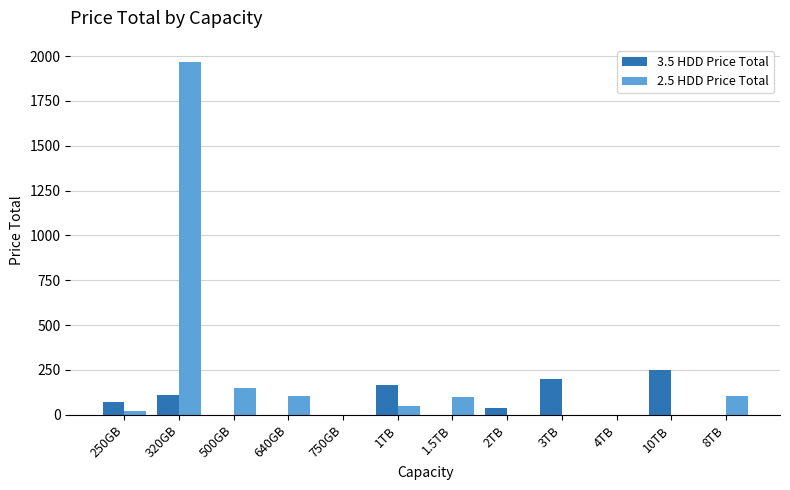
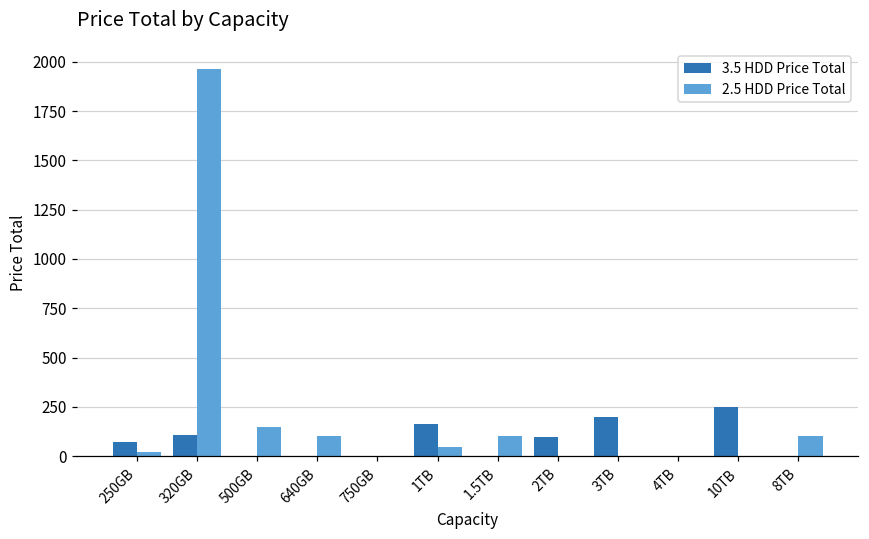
3.5 HDD Price Total, 2TB: 40 -> 100
